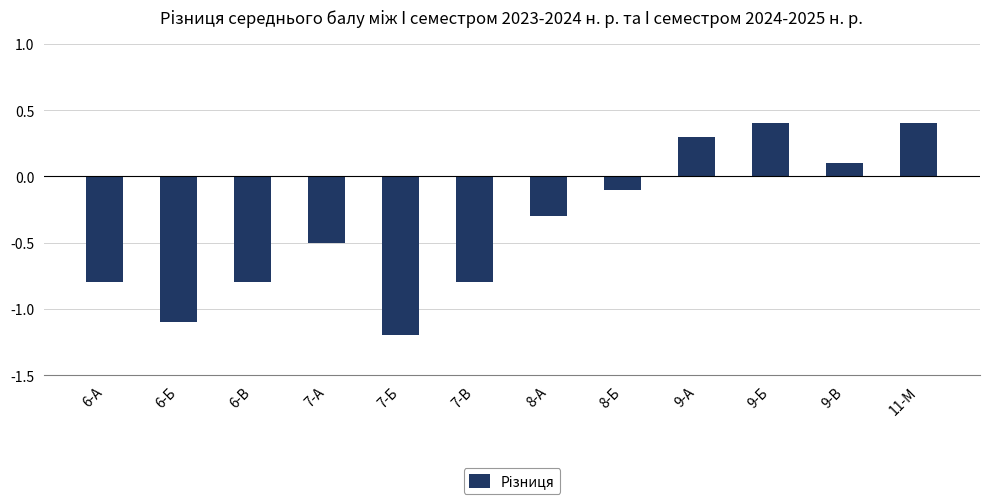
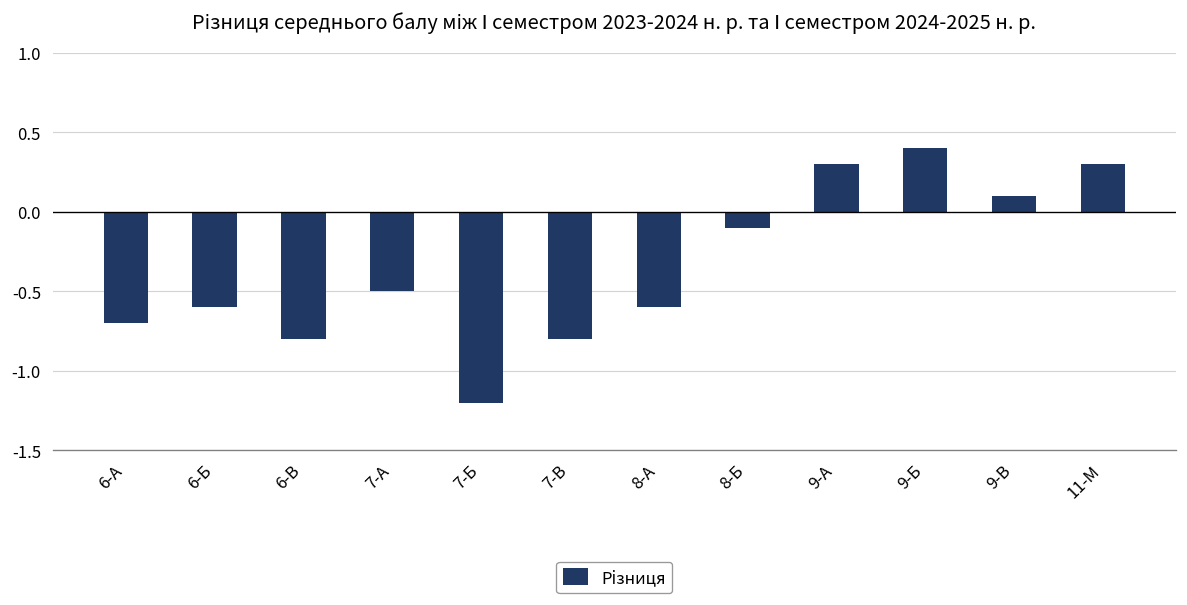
6-А: -0.8 -> -0.7
6-Б: -1.1 -> -0.6
8-А: -0.3 -> -0.6
11-М: 0.4 -> 0.3
